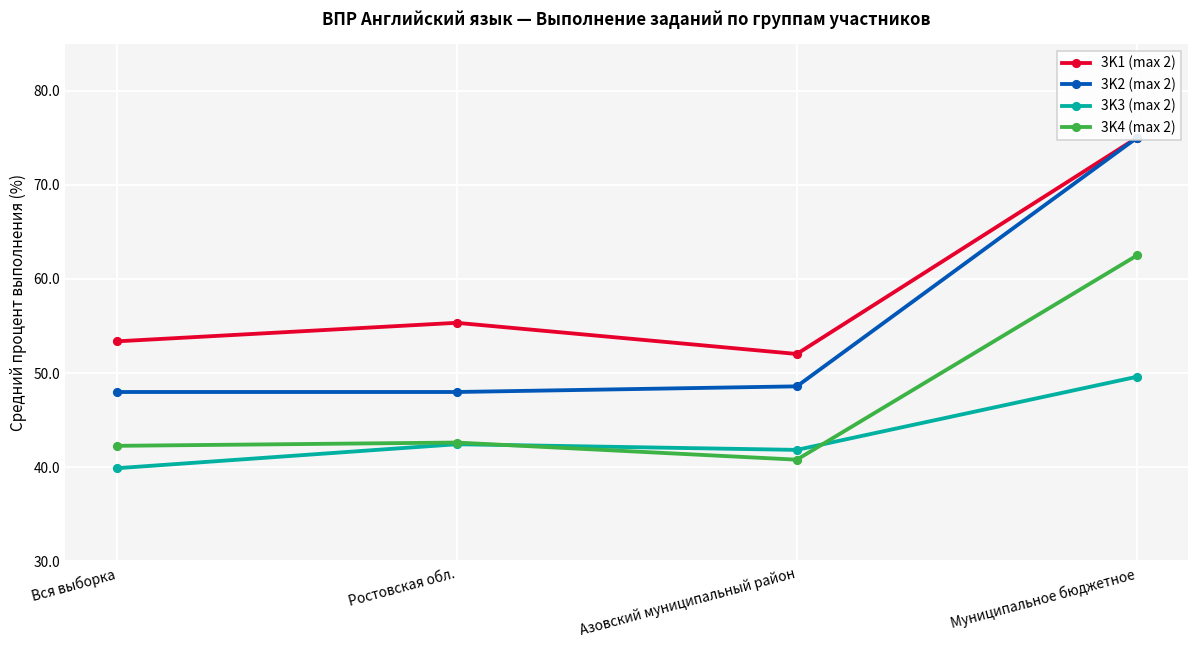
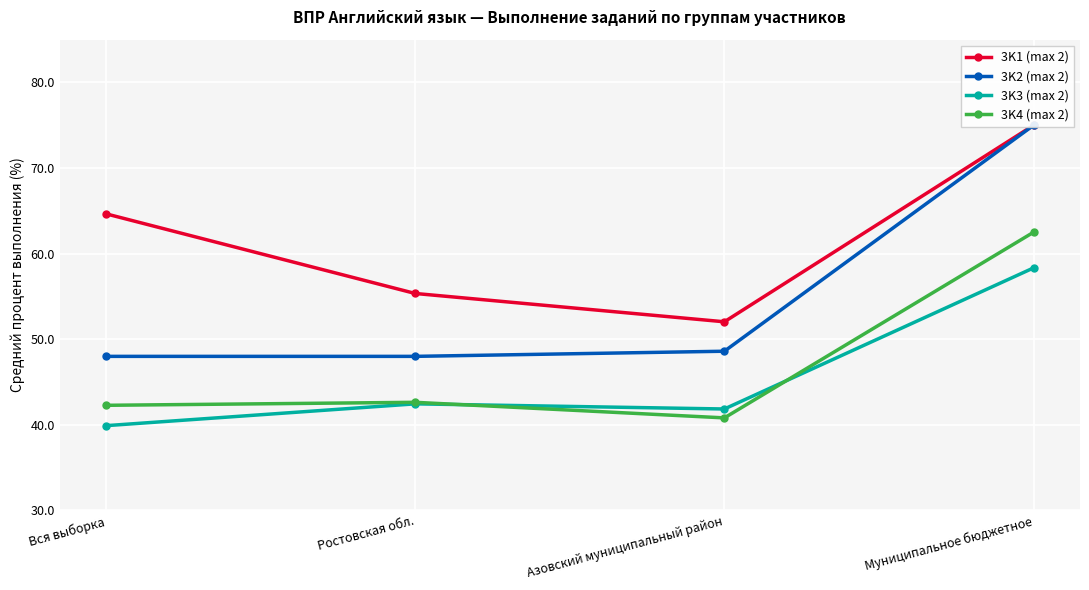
3K1 (max 2), Вся выборка: 53 -> 65
3K3 (max 2), Муниципальное бюджетное: 50 -> 58
